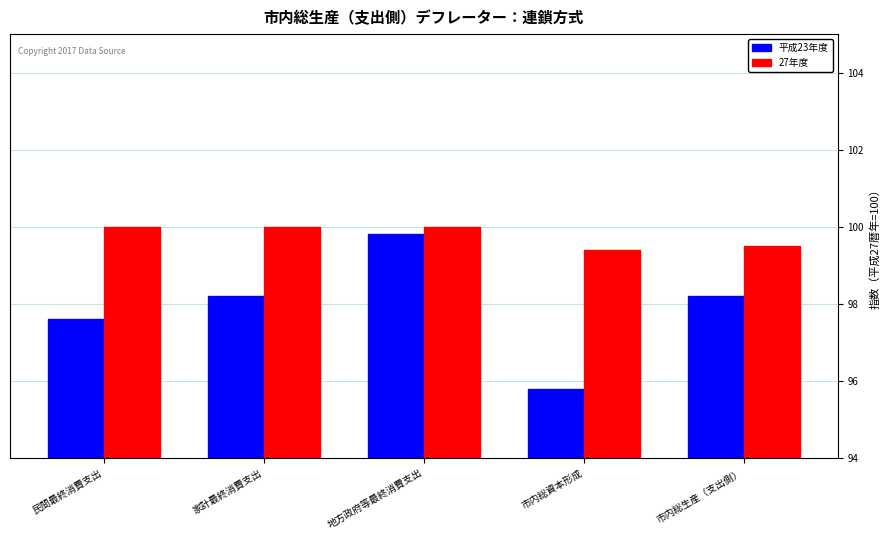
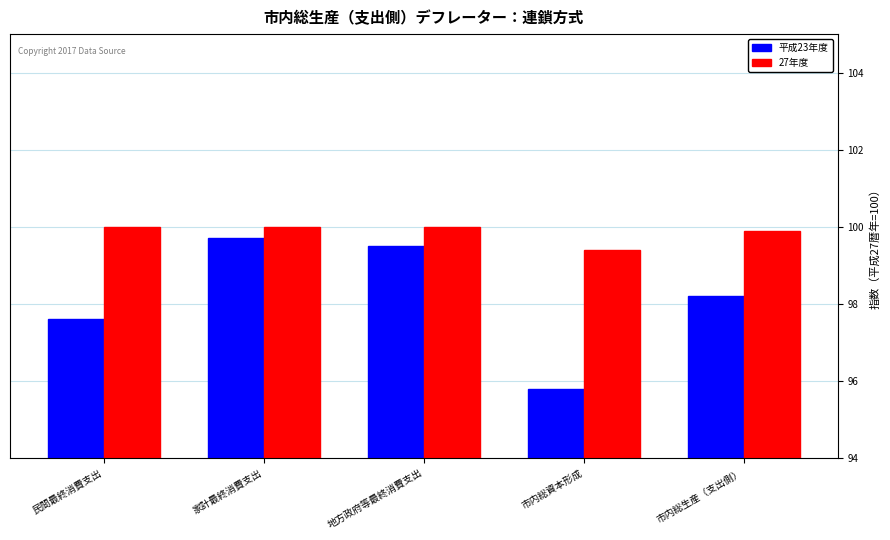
平成23年度, 家計最終消費支出: 98.2 -> 99.7
平成23年度, 地方政府等最終消費支出: 99.8 -> 99.5
27年度, 市内総生産（支出側）: 99.5 -> 99.9
